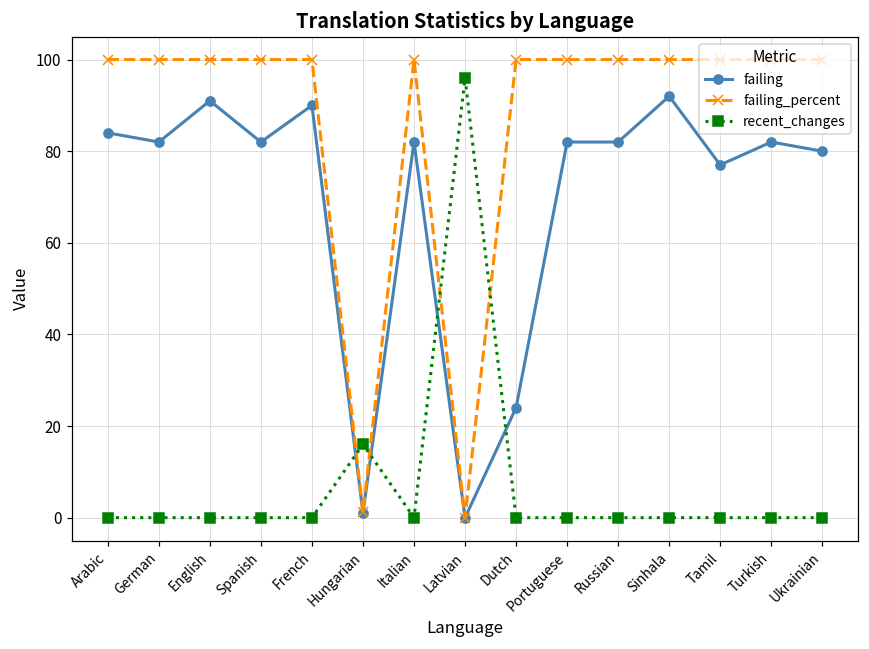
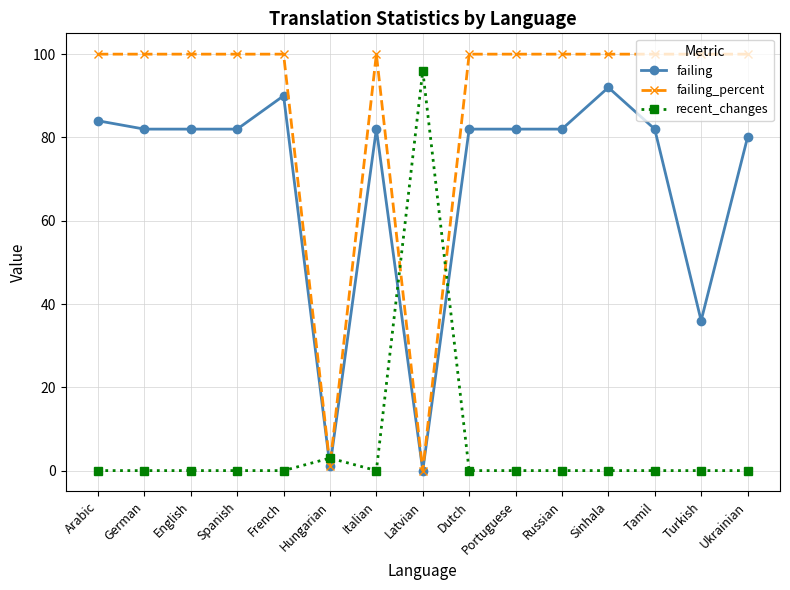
failing, English: 91 -> 82
recent_changes, Hungarian: 16 -> 3
failing, Dutch: 24 -> 82
failing, Tamil: 77 -> 82
failing, Turkish: 82 -> 36
